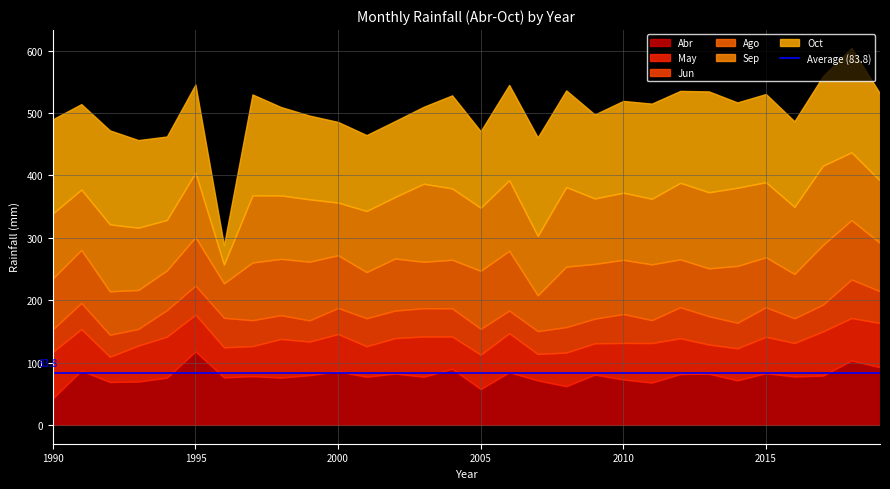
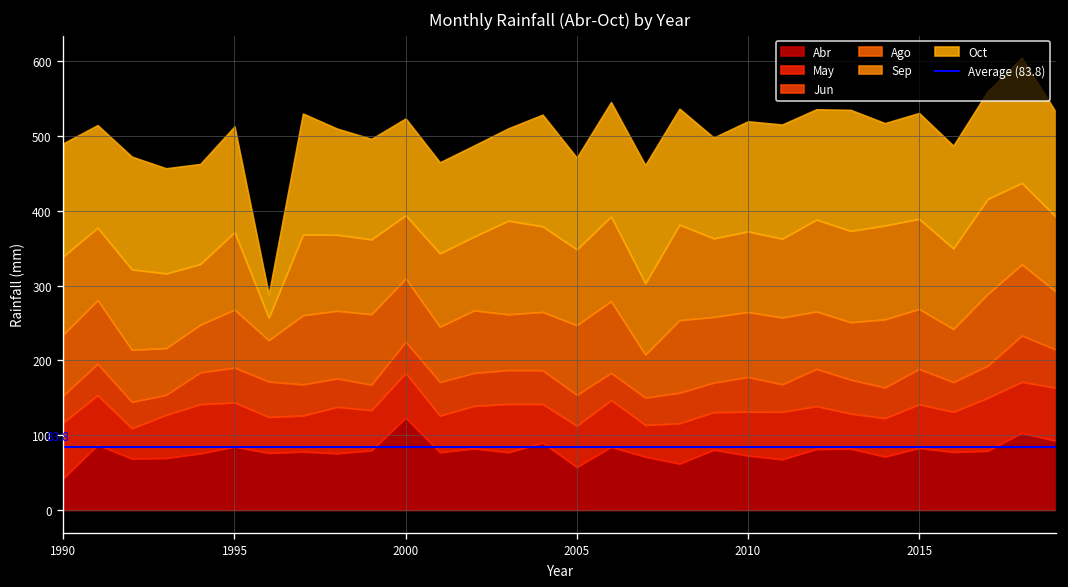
Abr, 1995: 120 -> 80
Abr, 2000: 90 -> 120
